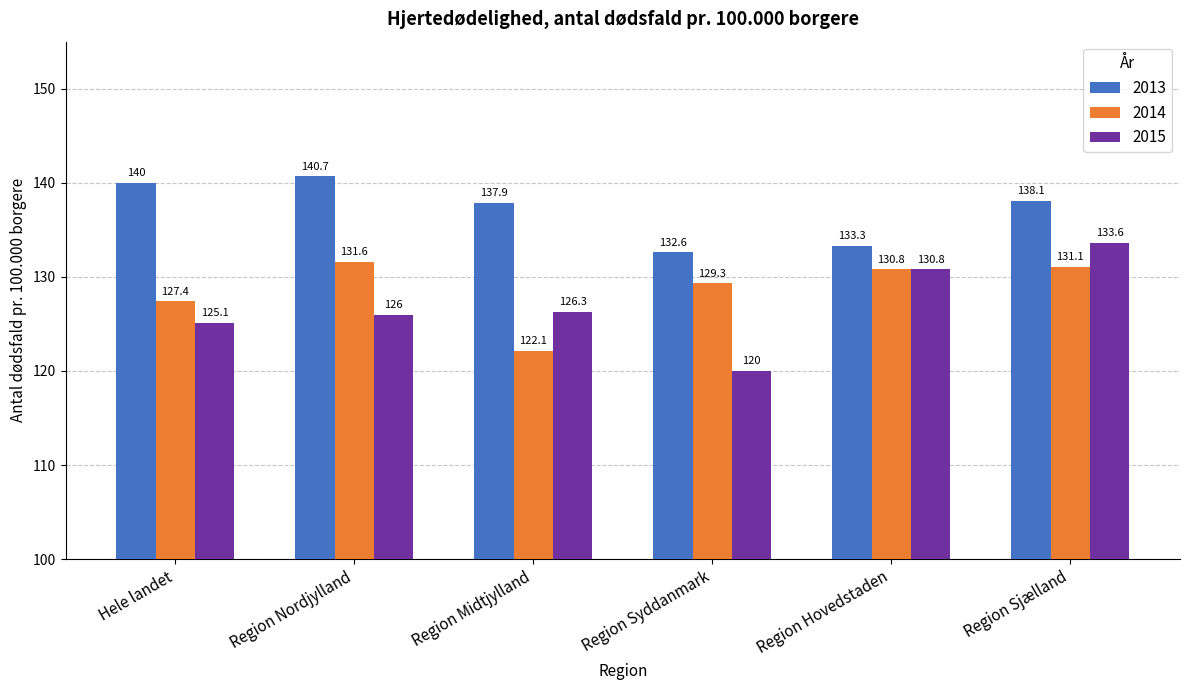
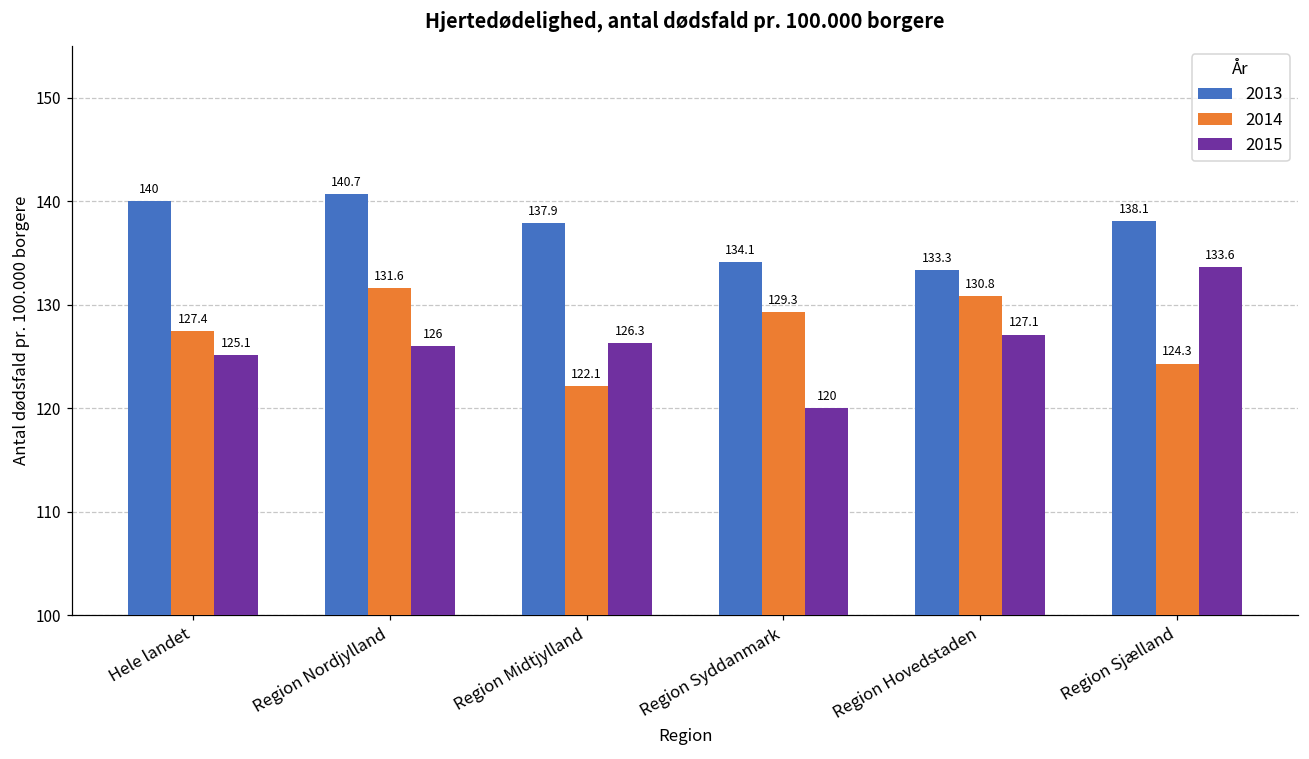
2013, Region Syddanmark: 132.6 -> 134.1
2015, Region Hovedstaden: 130.8 -> 127.1
2014, Region Sjælland: 131.1 -> 124.3
